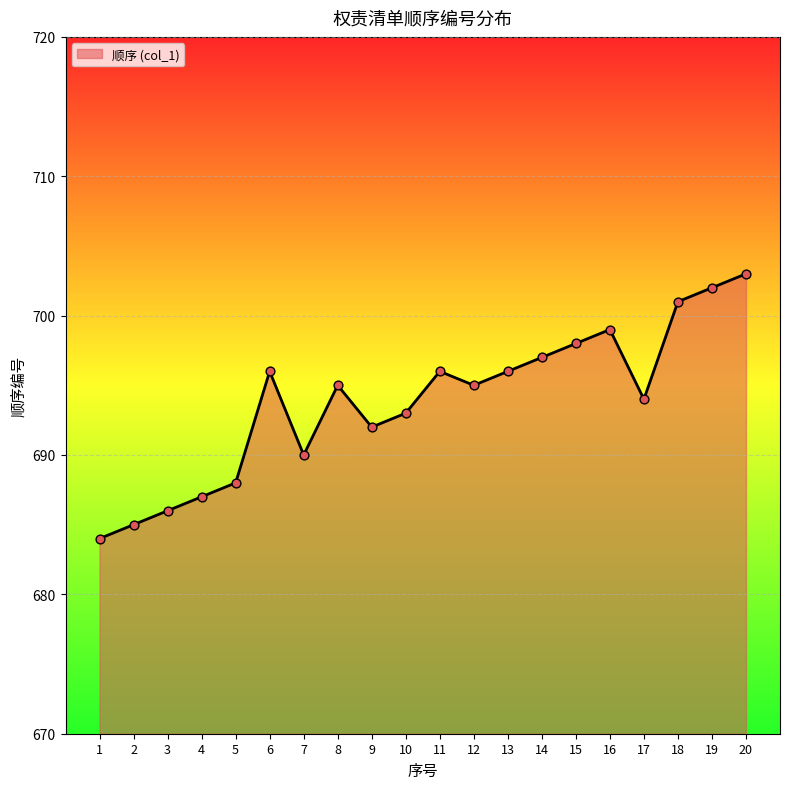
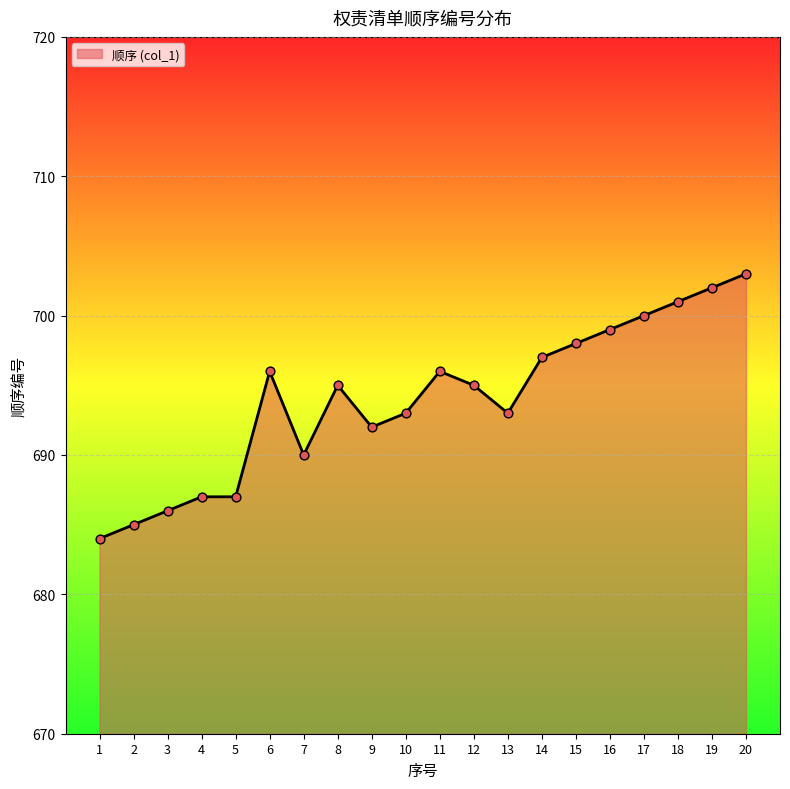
5: 688 -> 687
13: 696 -> 693
17: 694 -> 700
